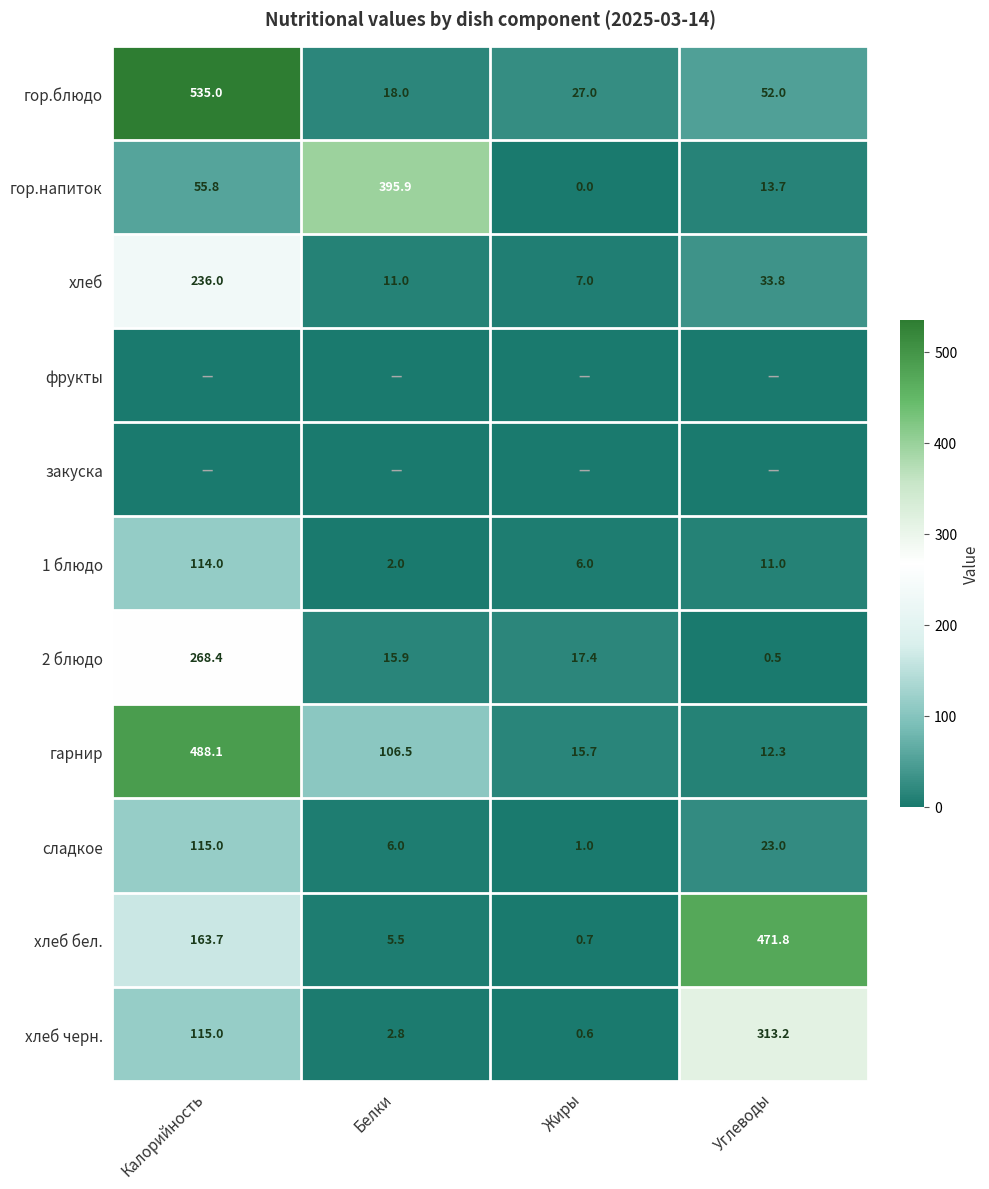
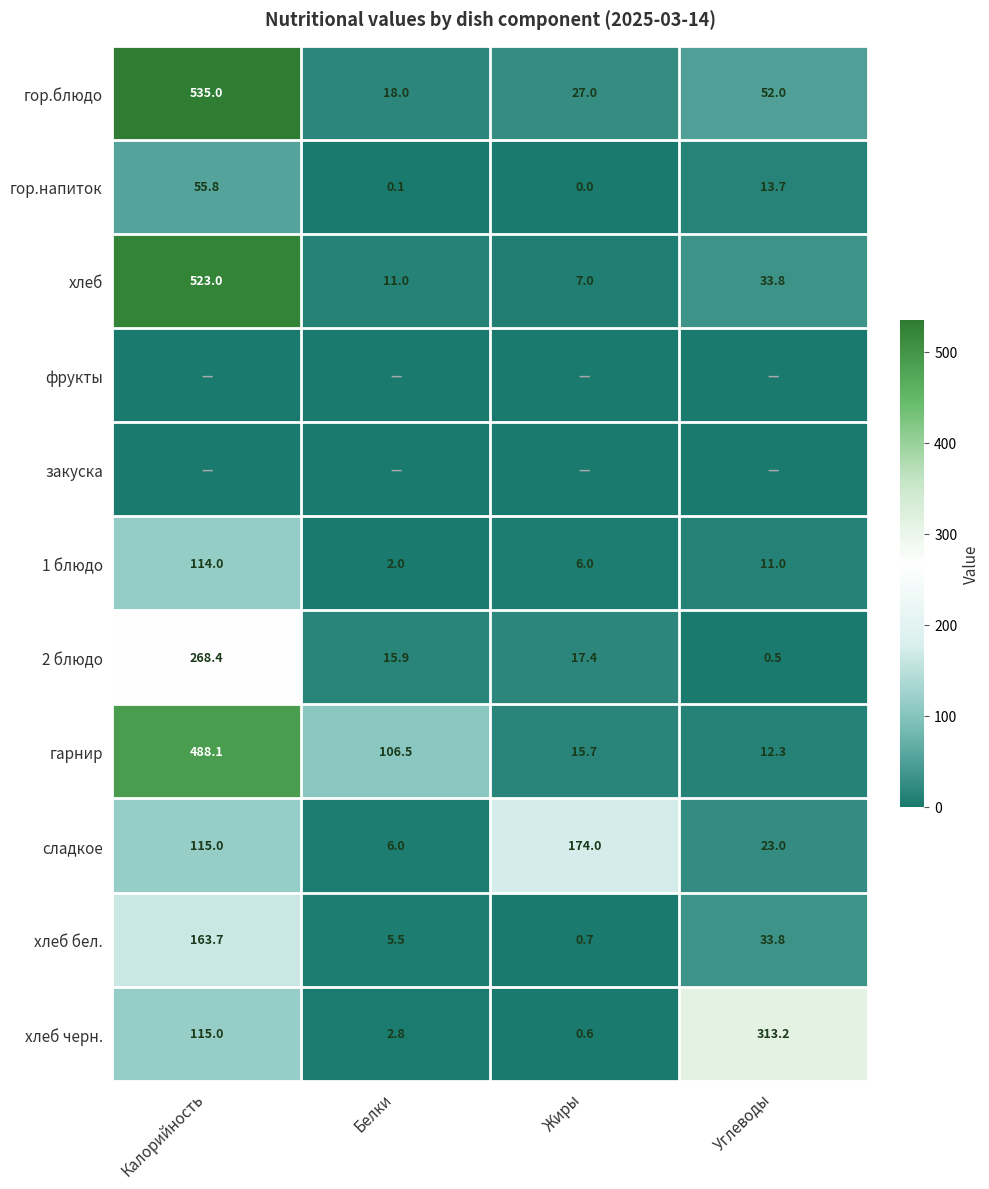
гор.напиток, Белки: 395.9 -> 0.1
хлеб, Калорийность: 236.0 -> 523.0
сладкое, Жиры: 1.0 -> 174.0
хлеб бел., Углеводы: 471.8 -> 33.8
